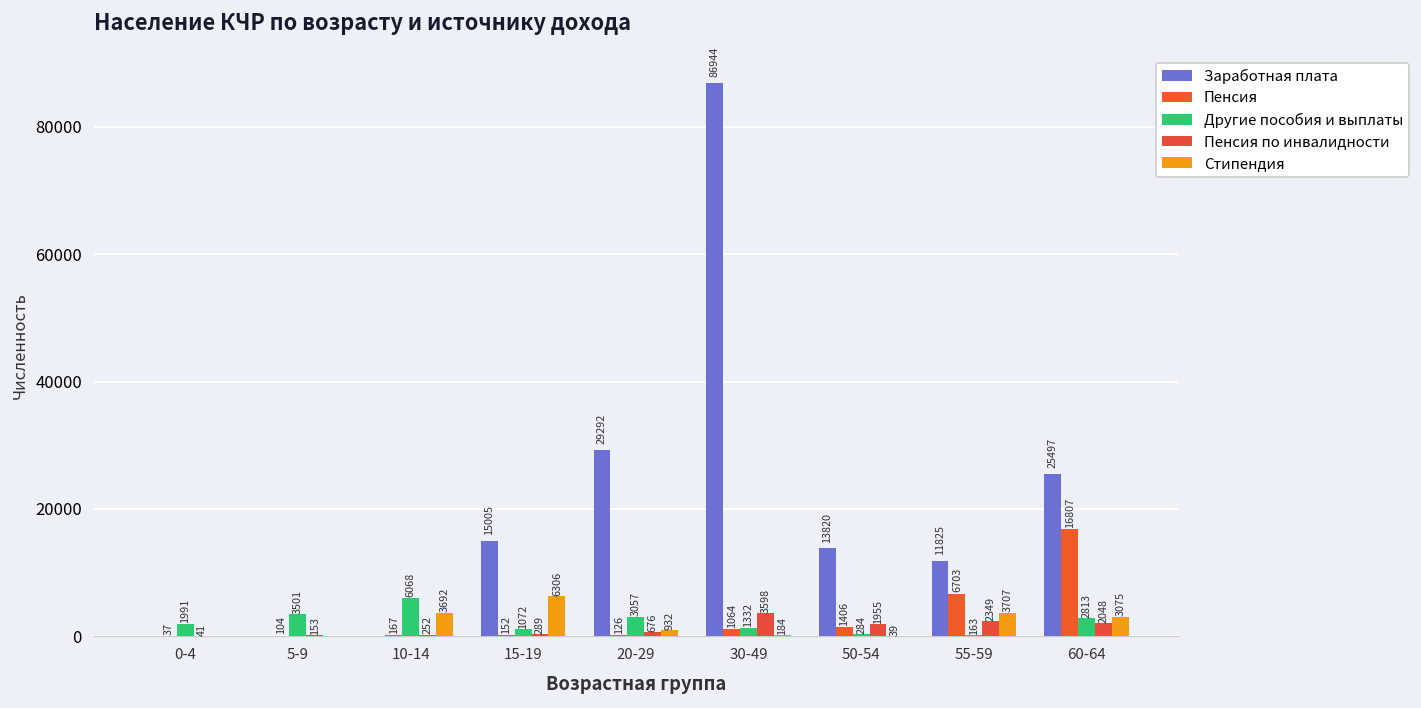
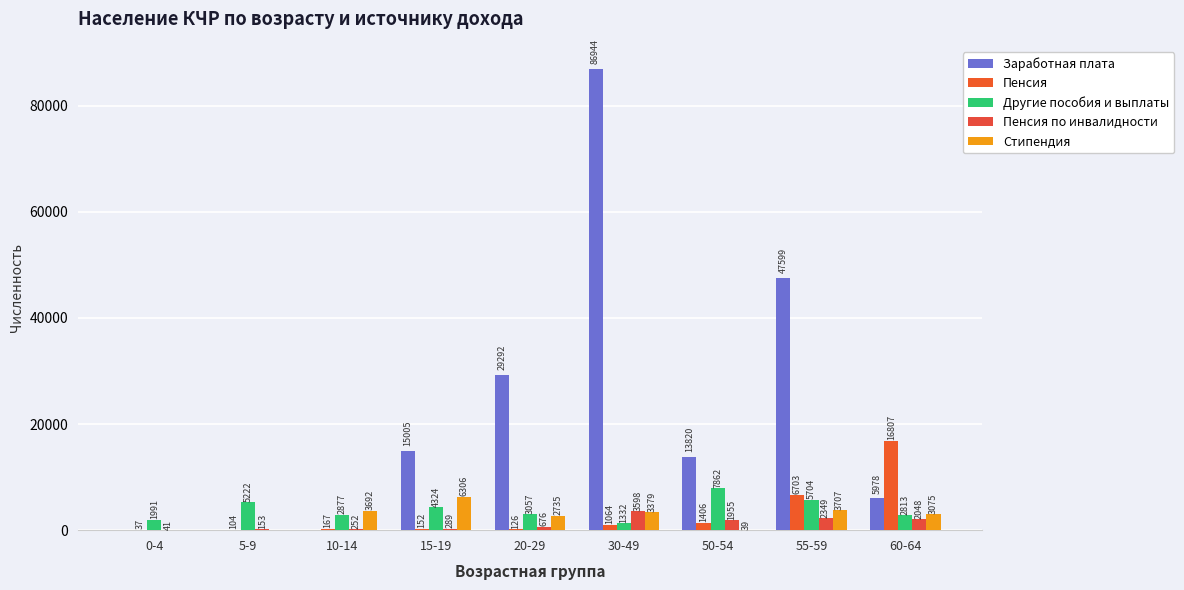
Другие пособия и выплаты, 5-9: 3501 -> 5222
Другие пособия и выплаты, 10-14: 6068 -> 2877
Другие пособия и выплаты, 15-19: 1072 -> 4324
Стипендия, 20-29: 932 -> 2735
Стипендия, 30-49: 184 -> 3379
Другие пособия и выплаты, 50-54: 284 -> 7862
Заработная плата, 55-59: 11825 -> 47599
Другие пособия и выплаты, 55-59: 163 -> 5704
Заработная плата, 60-64: 25497 -> 5978
